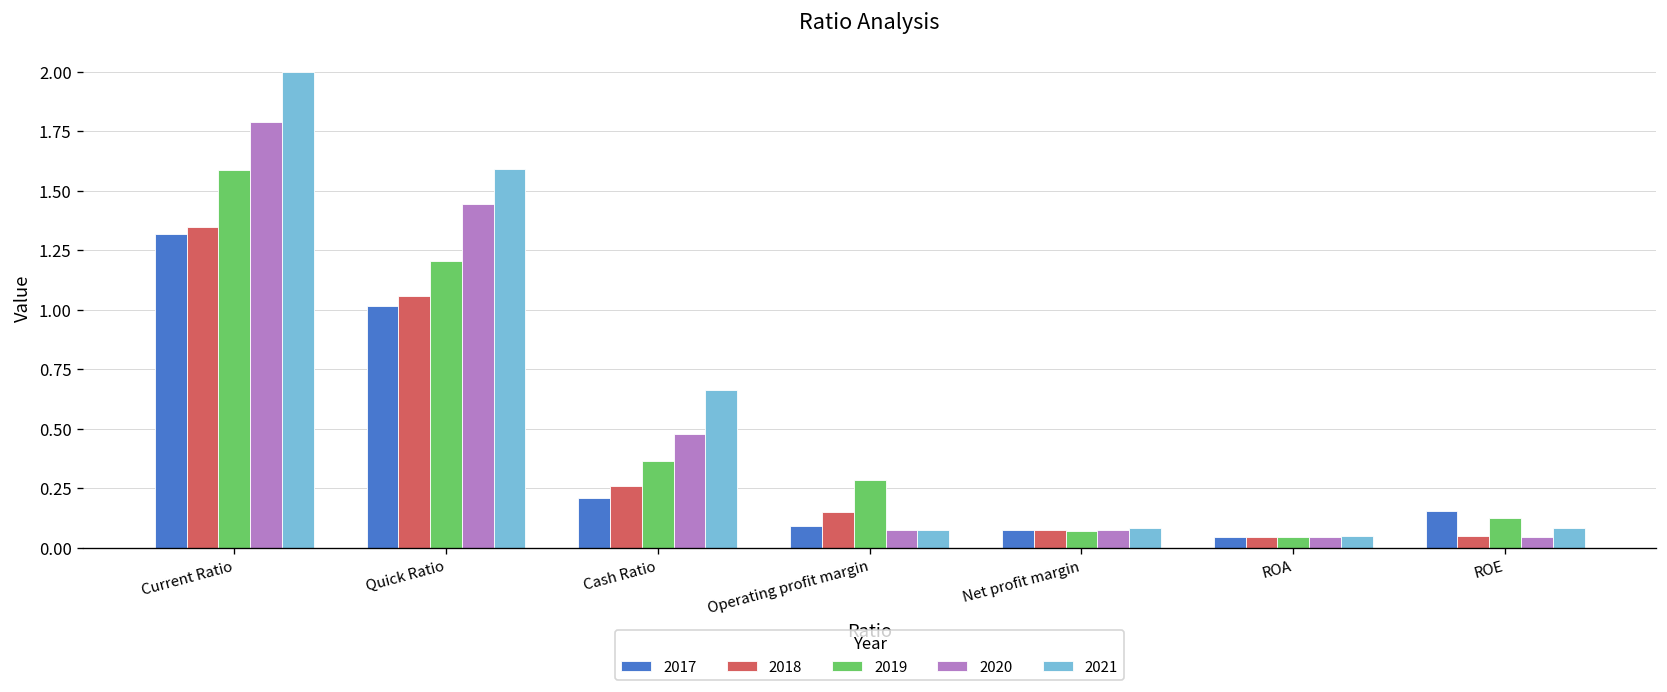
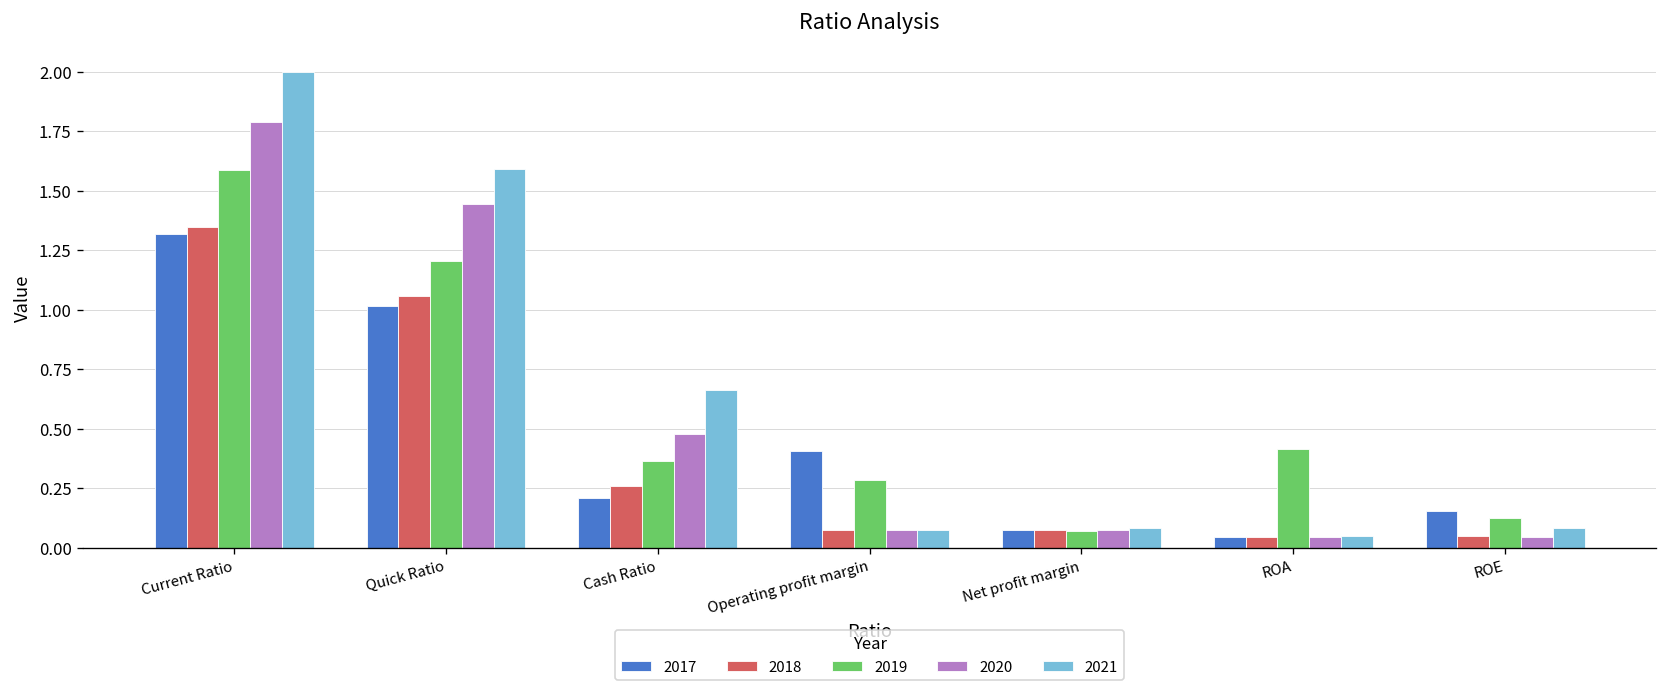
2017, Operating profit margin: 0.09 -> 0.40
2018, Operating profit margin: 0.15 -> 0.07
2019, ROA: 0.04 -> 0.42
